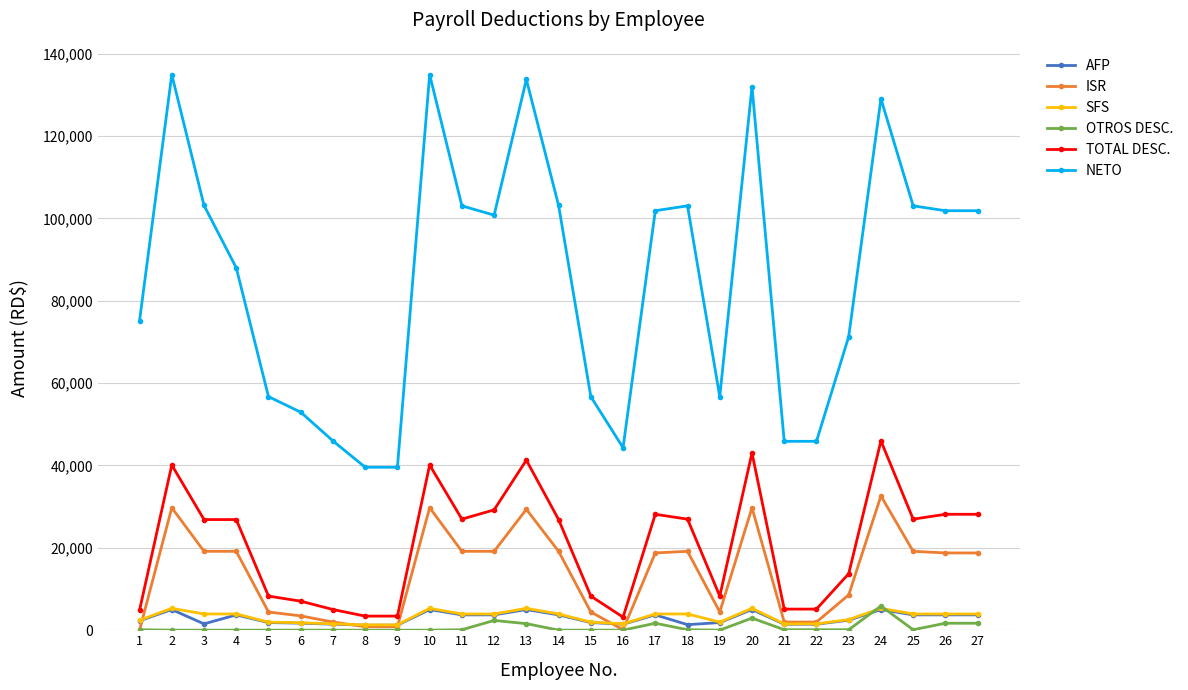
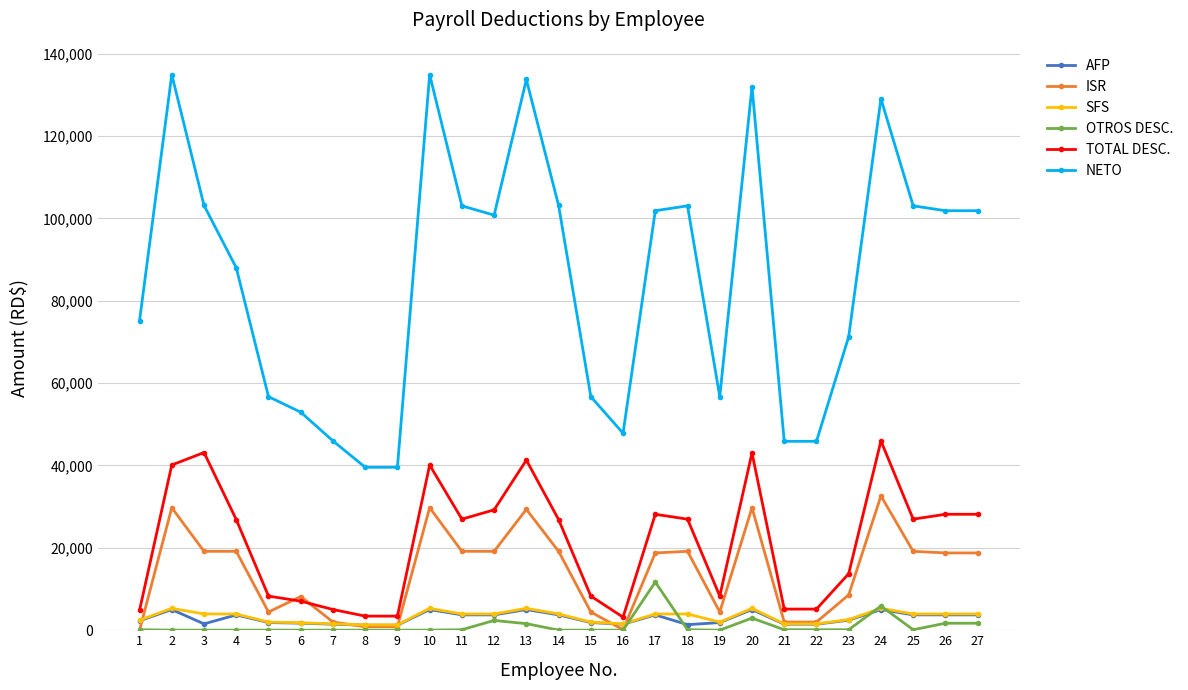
TOTAL DESC., 3: 27,000 -> 43,000
ISR, 6: 3,000 -> 8,000
NETO, 16: 44,000 -> 48,000
OTROS DESC., 17: 2,000 -> 12,000
